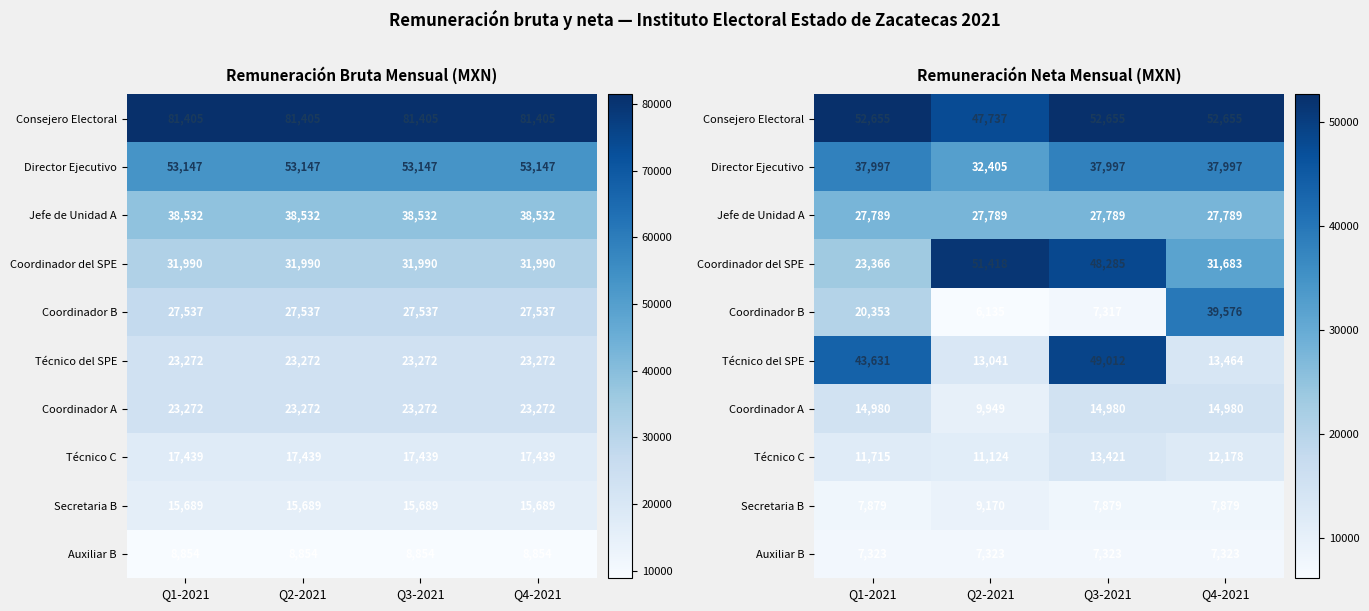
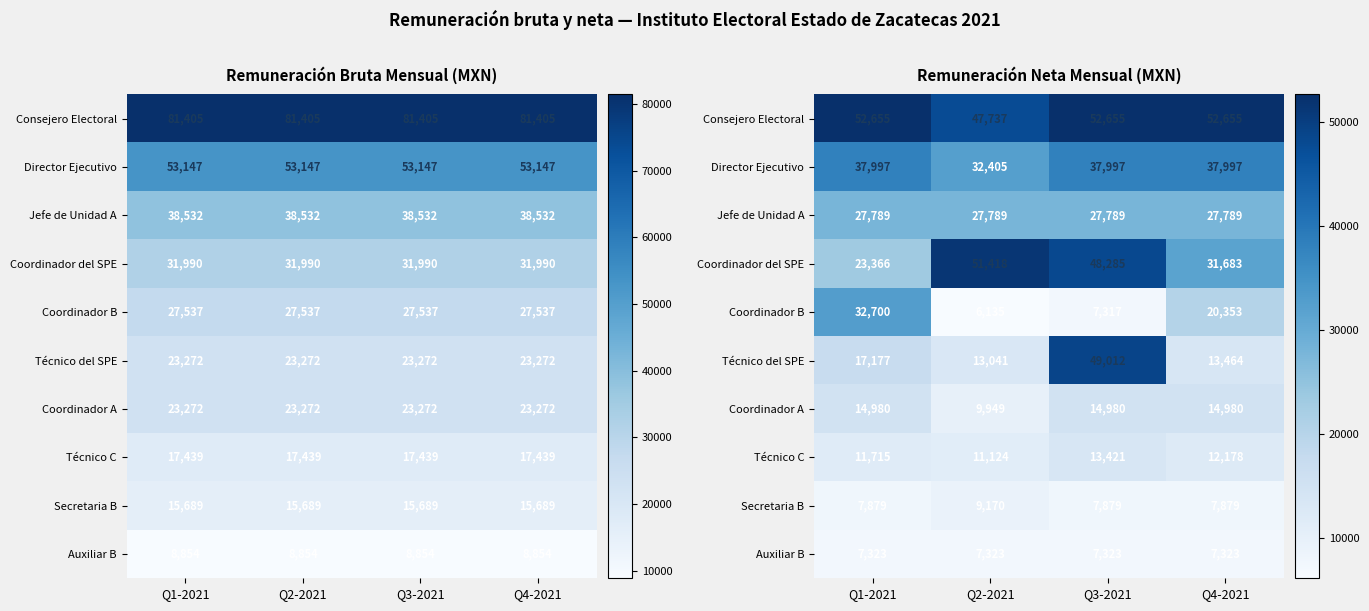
Remuneración Neta Mensual (MXN), Coordinador B, Q1-2021: 20,353 -> 32,700
Remuneración Neta Mensual (MXN), Coordinador B, Q4-2021: 39,576 -> 20,353
Remuneración Neta Mensual (MXN), Técnico del SPE, Q1-2021: 43,631 -> 17,177
